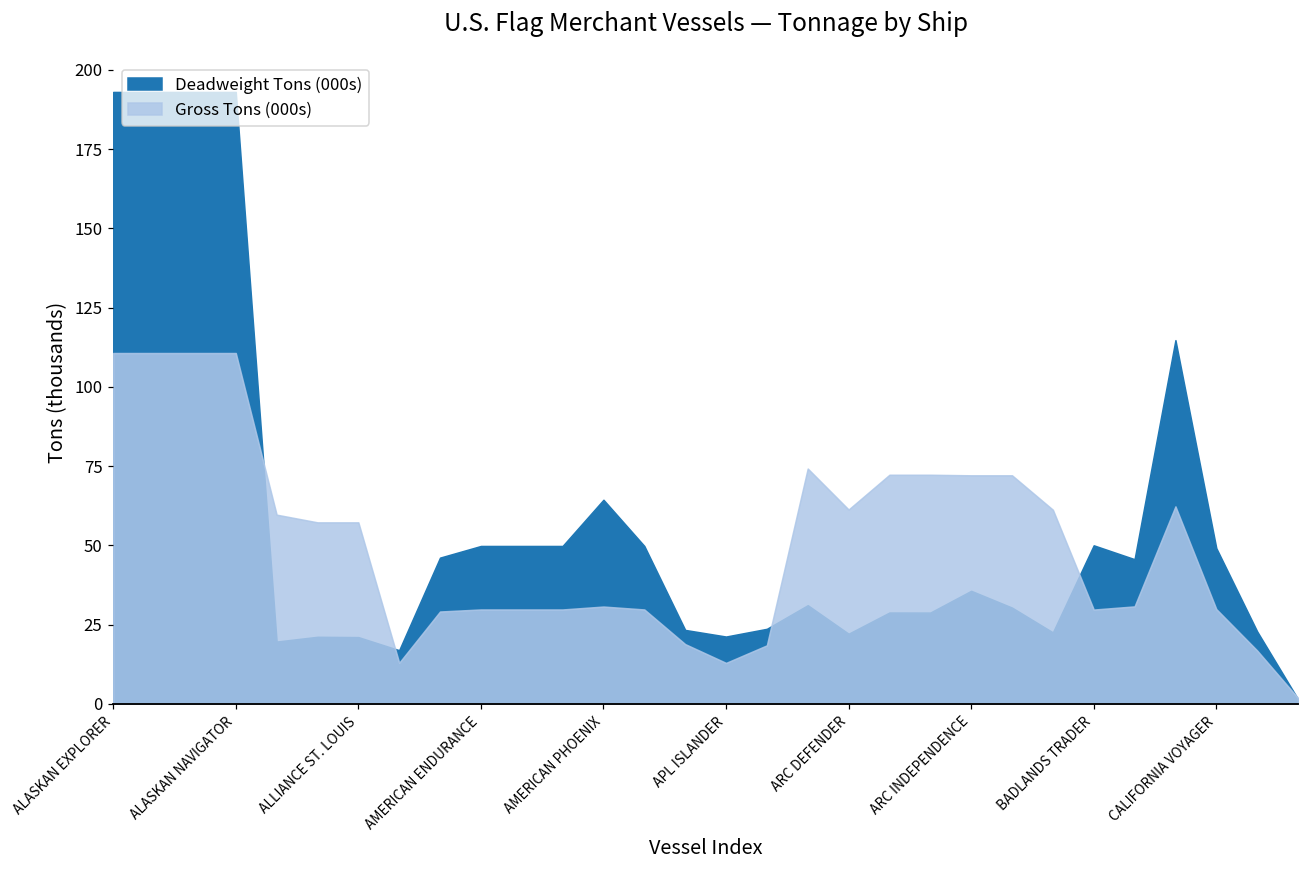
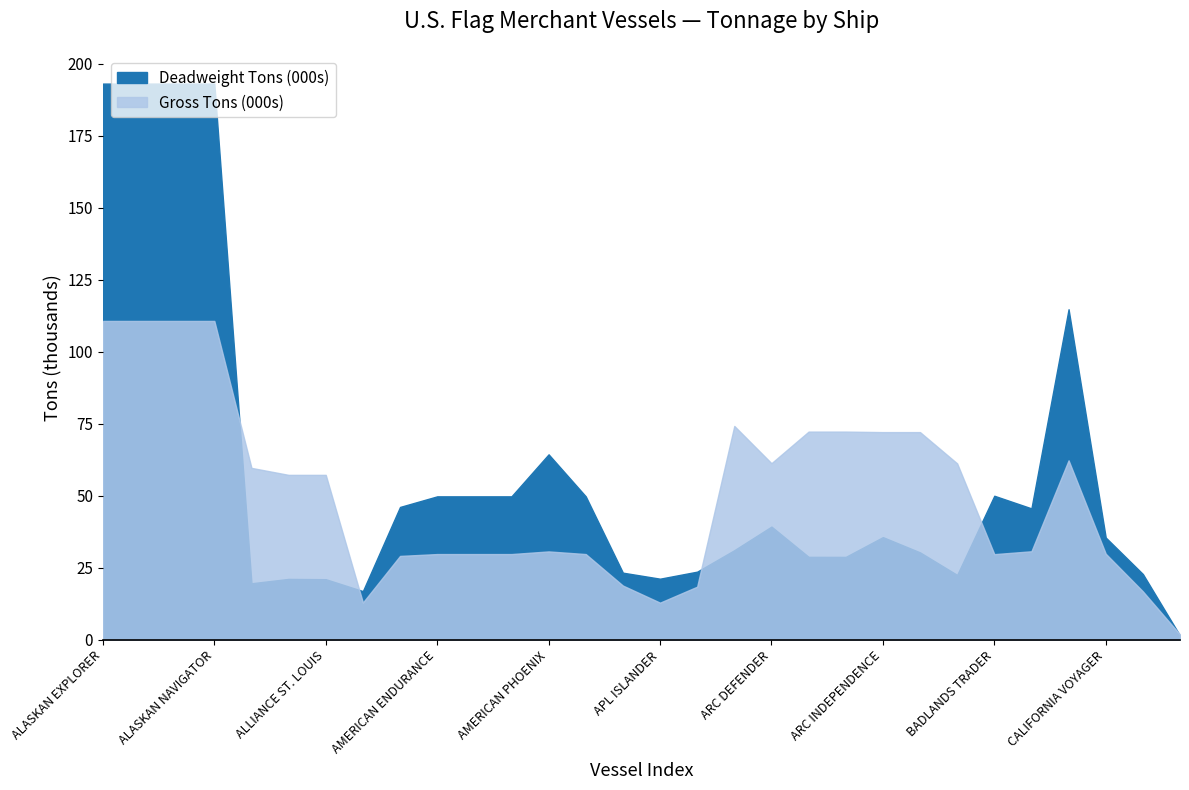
Deadweight Tons (000s), ARC DEFENDER: 22 -> 39
Deadweight Tons (000s), CALIFORNIA VOYAGER: 49 -> 36
